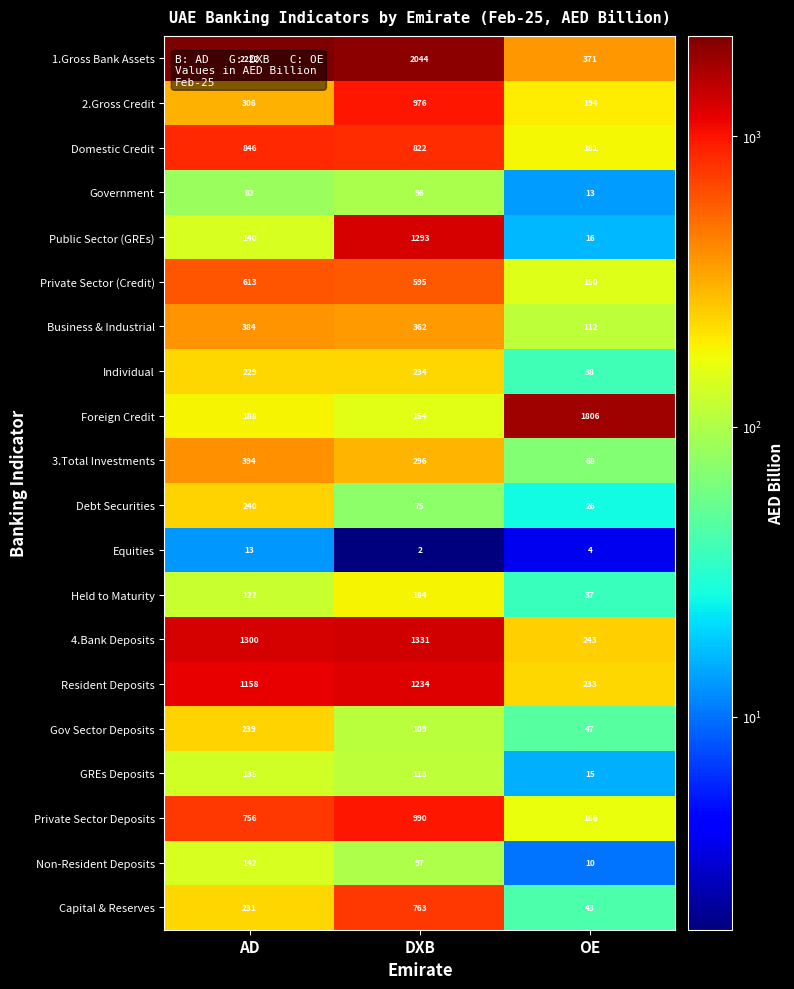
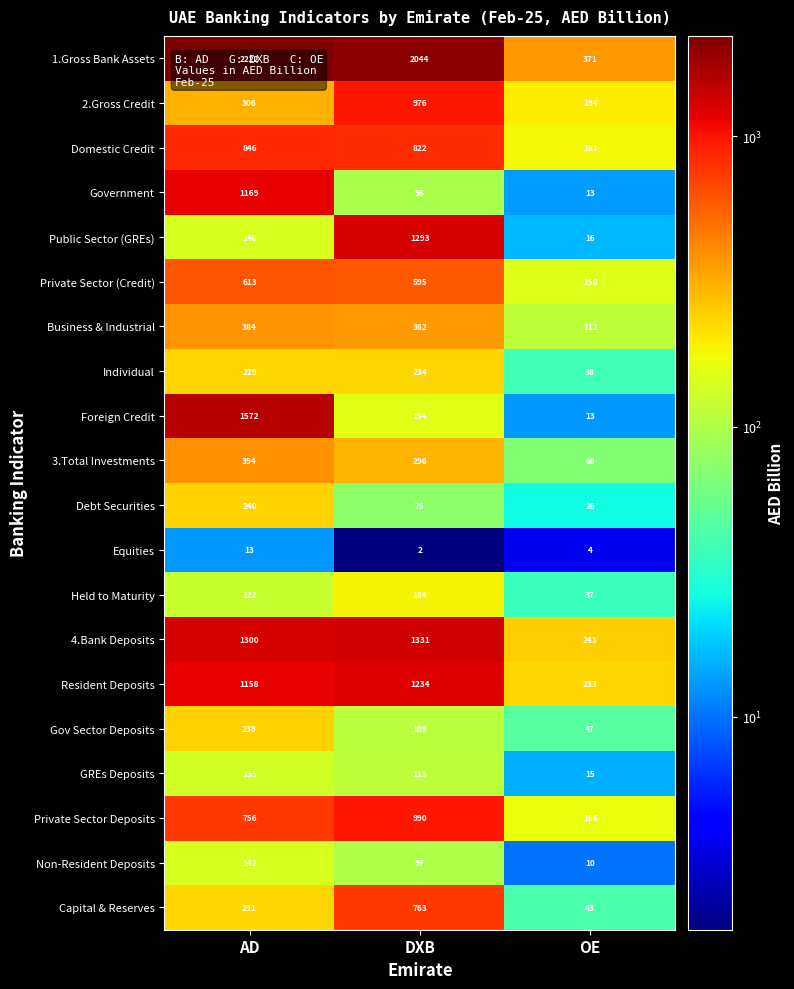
Government, AD: 82 -> 1169
Foreign Credit, AD: 188 -> 1572
Foreign Credit, OE: 1806 -> 13
